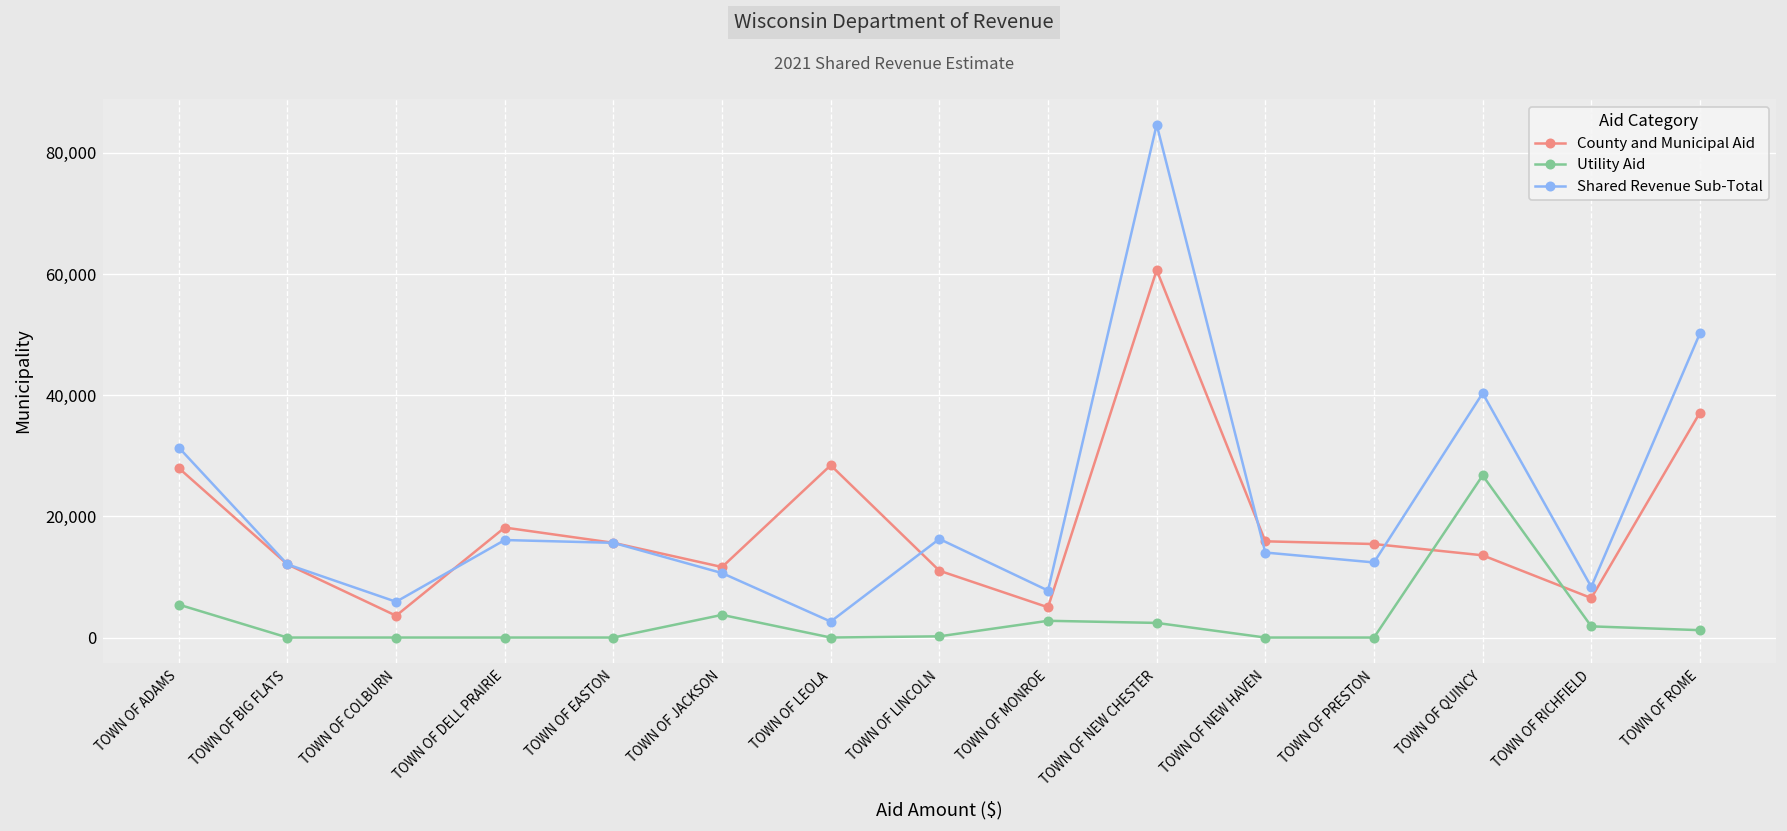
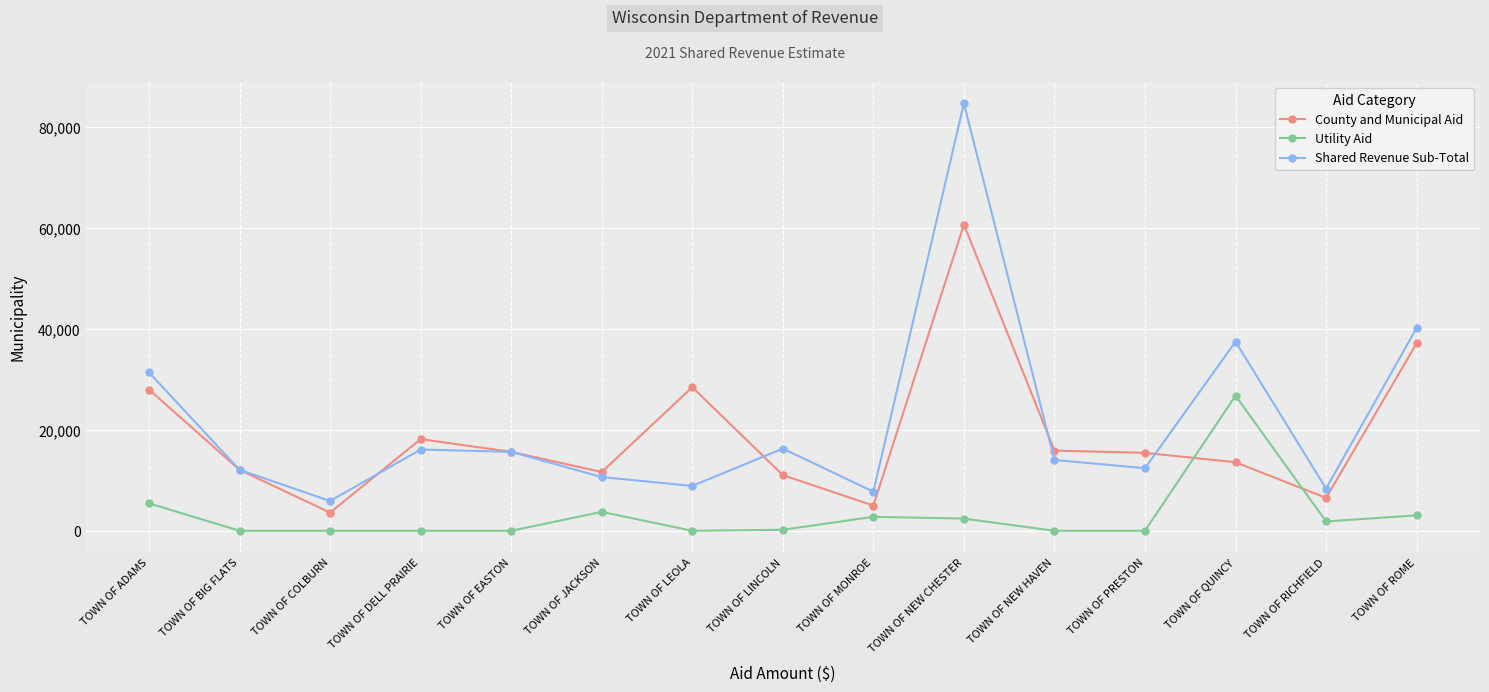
Shared Revenue Sub-Total, TOWN OF LEOLA: 3,000 -> 9,000
Shared Revenue Sub-Total, TOWN OF QUINCY: 40,000 -> 37,000
Utility Aid, TOWN OF ROME: 1,000 -> 3,000
Shared Revenue Sub-Total, TOWN OF ROME: 50,000 -> 40,000
